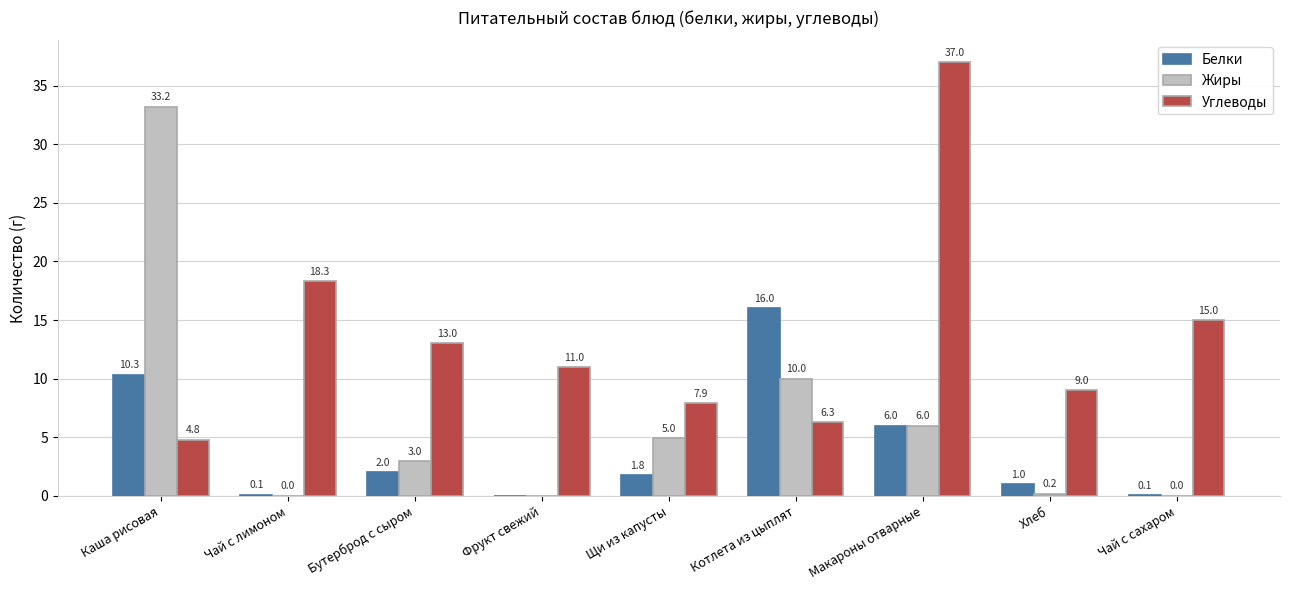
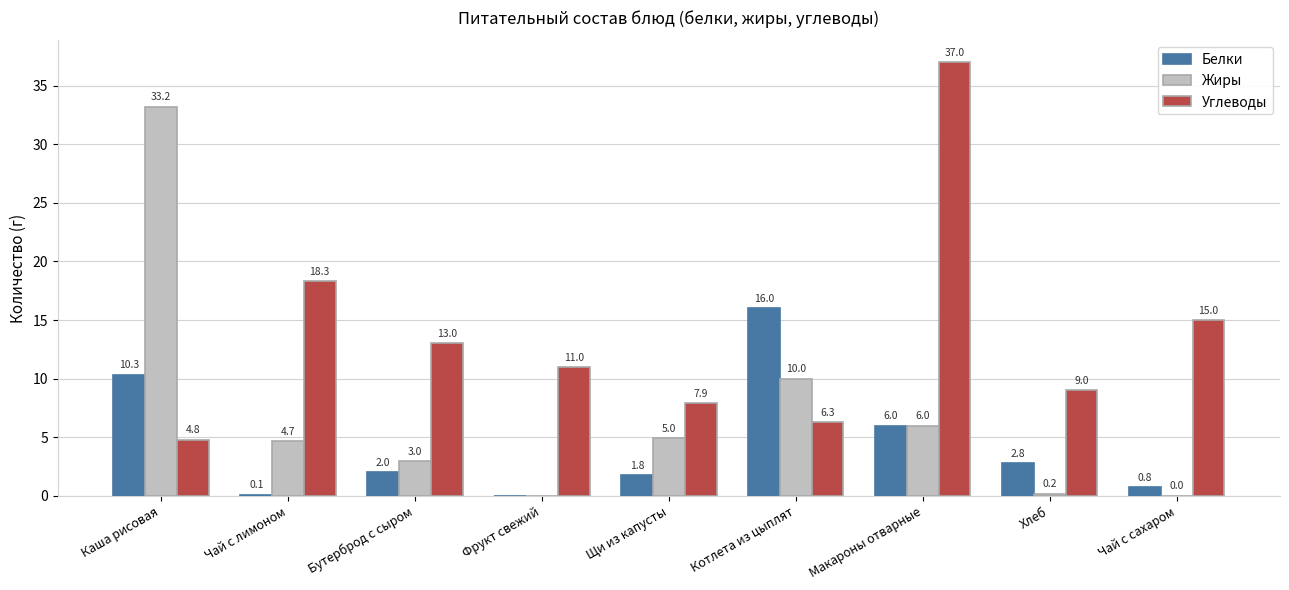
Жиры, Чай с лимоном: 0.0 -> 4.7
Белки, Хлеб: 1.0 -> 2.8
Белки, Чай с сахаром: 0.1 -> 0.8
